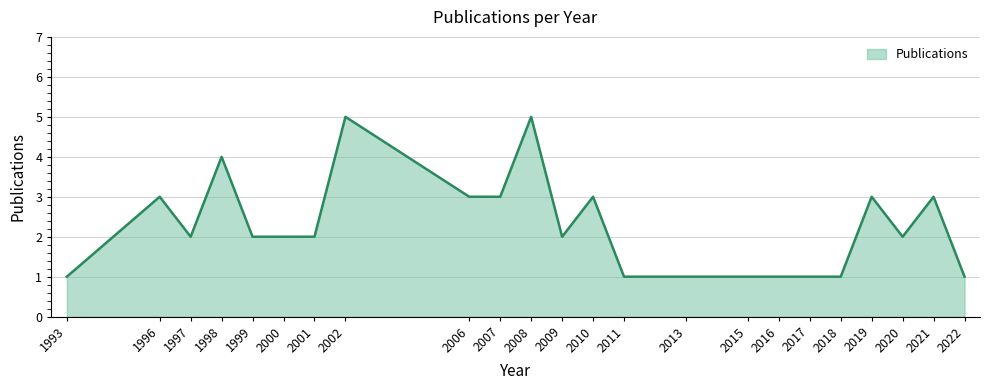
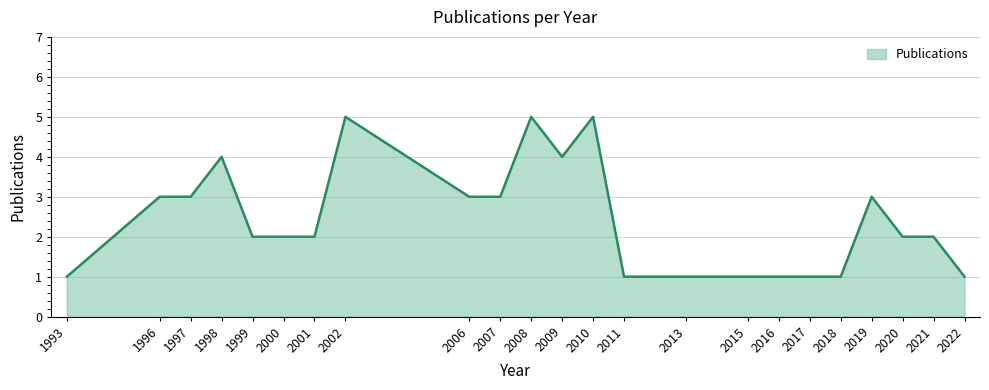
1997: 2 -> 3
2009: 2 -> 4
2010: 3 -> 5
2021: 3 -> 2
